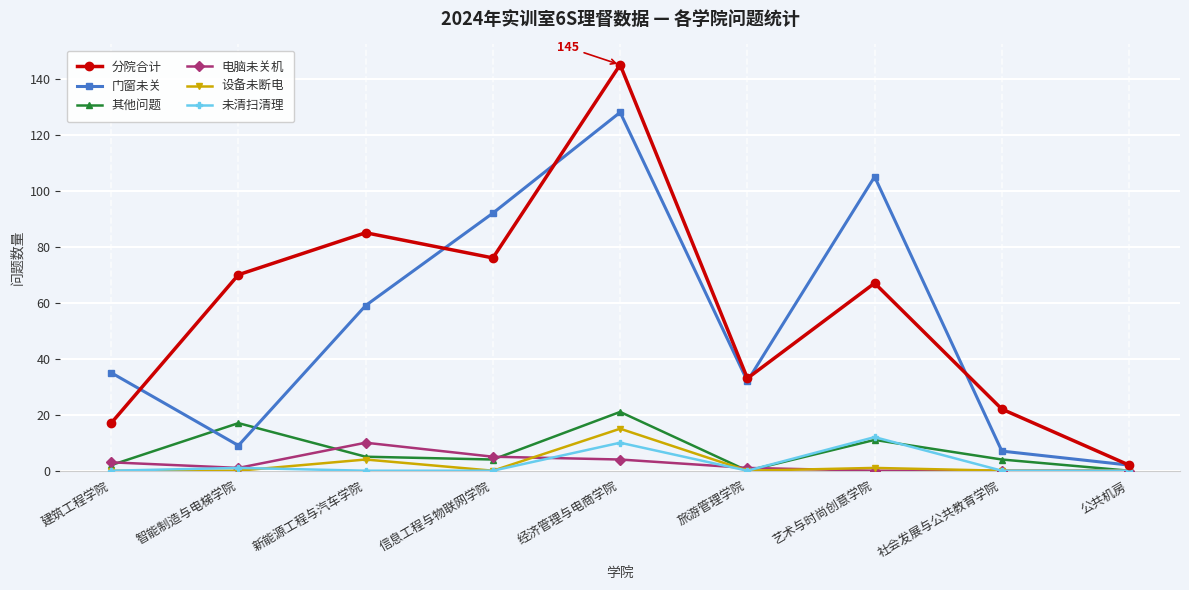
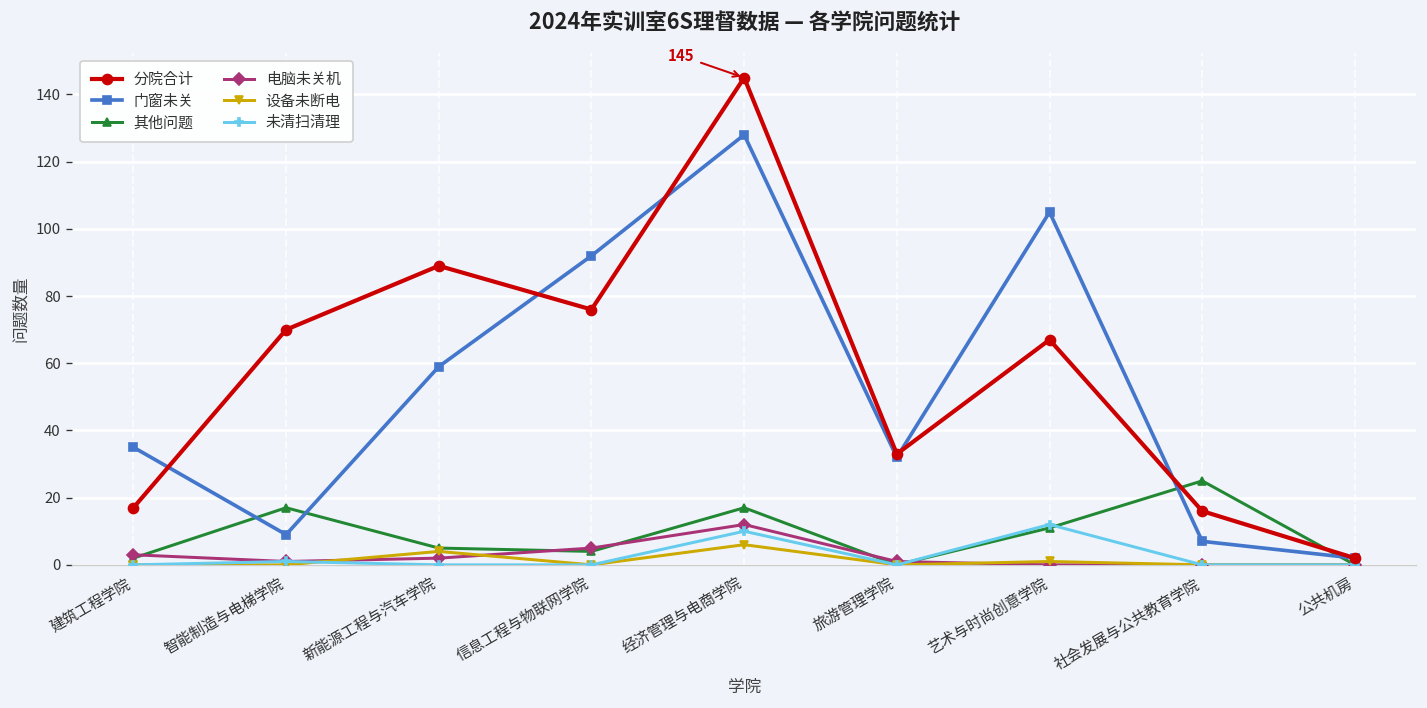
分院合计, 新能源工程与汽车学院: 85 -> 89
电脑未关机, 新能源工程与汽车学院: 10 -> 2
其他问题, 经济管理与电商学院: 21 -> 17
电脑未关机, 经济管理与电商学院: 4 -> 12
设备未断电, 经济管理与电商学院: 15 -> 6
分院合计, 社会发展与公共教育学院: 22 -> 16
其他问题, 社会发展与公共教育学院: 4 -> 25
